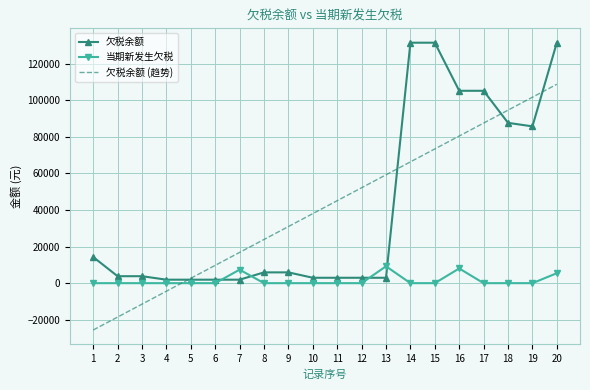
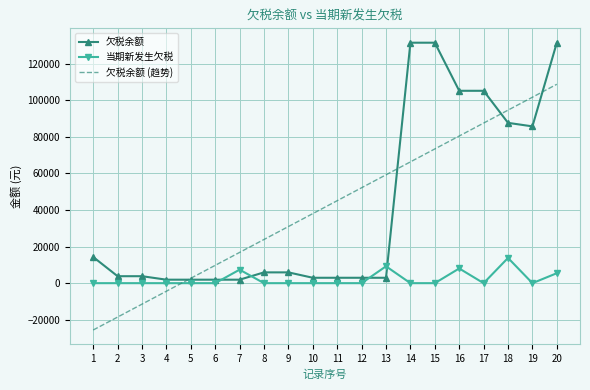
当期新发生欠税, 18: 0 -> 14000
